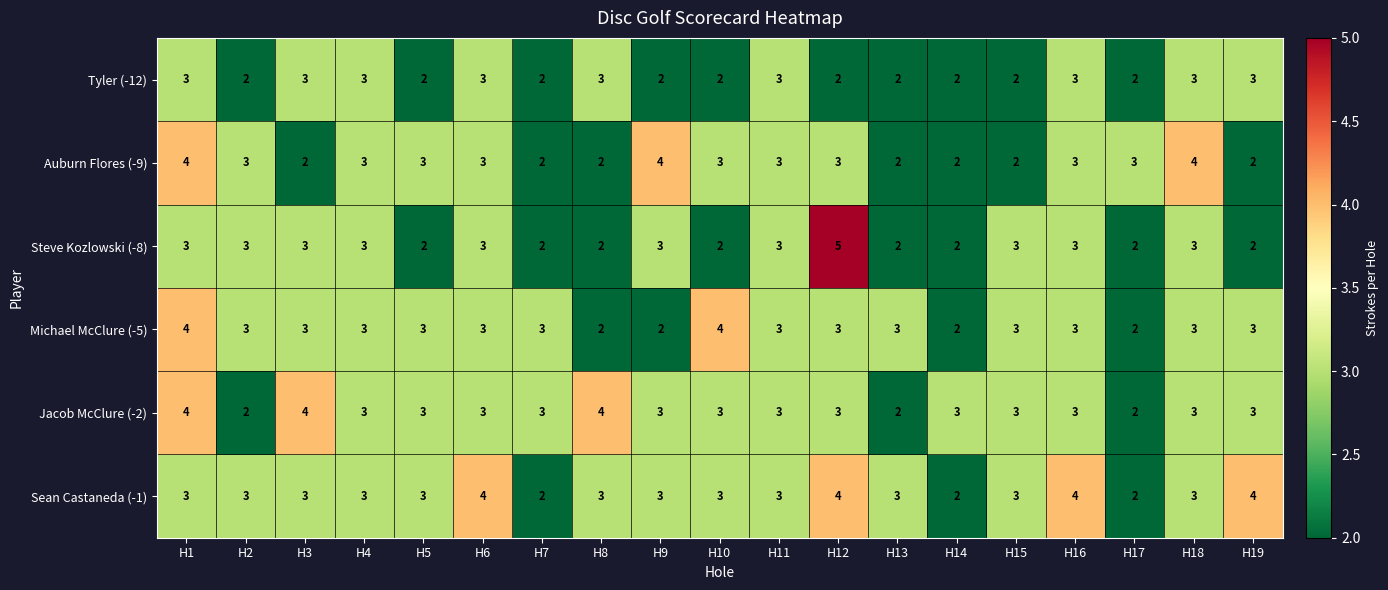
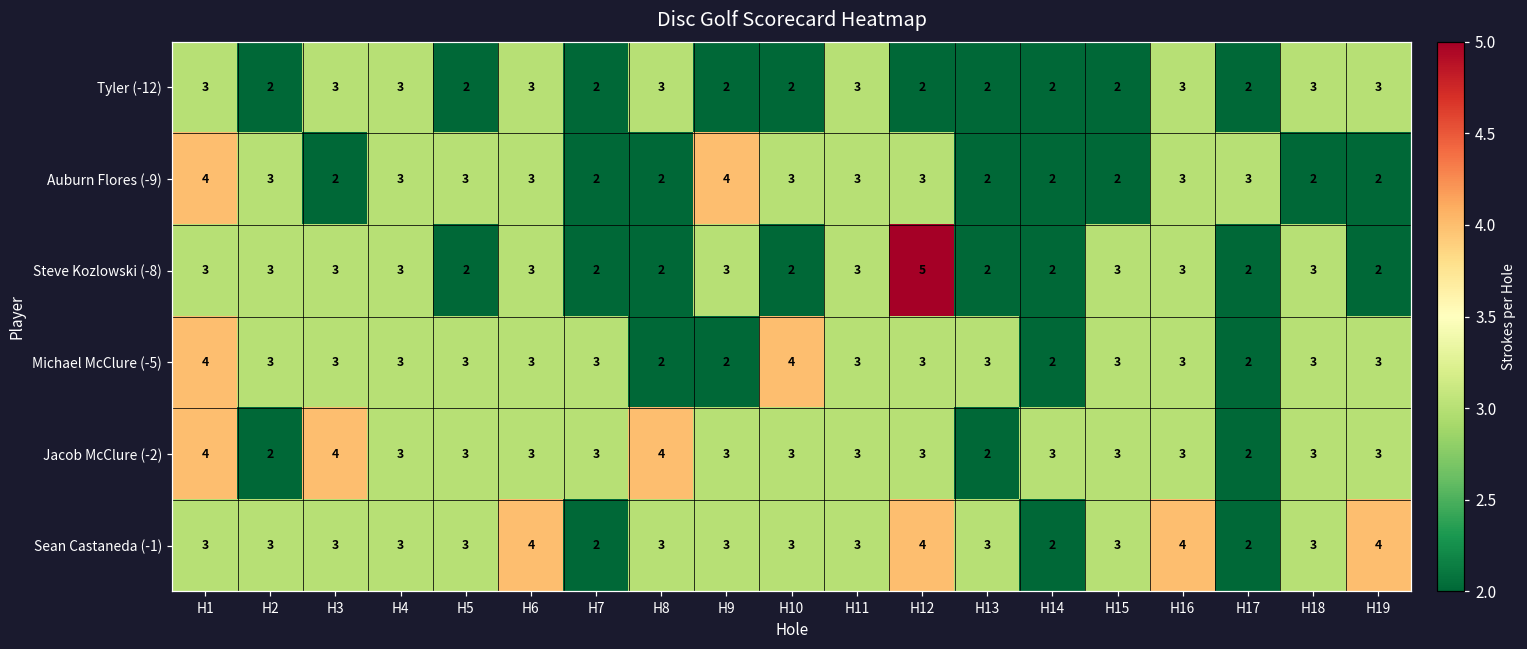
Auburn Flores (-9), H18: 4 -> 2
